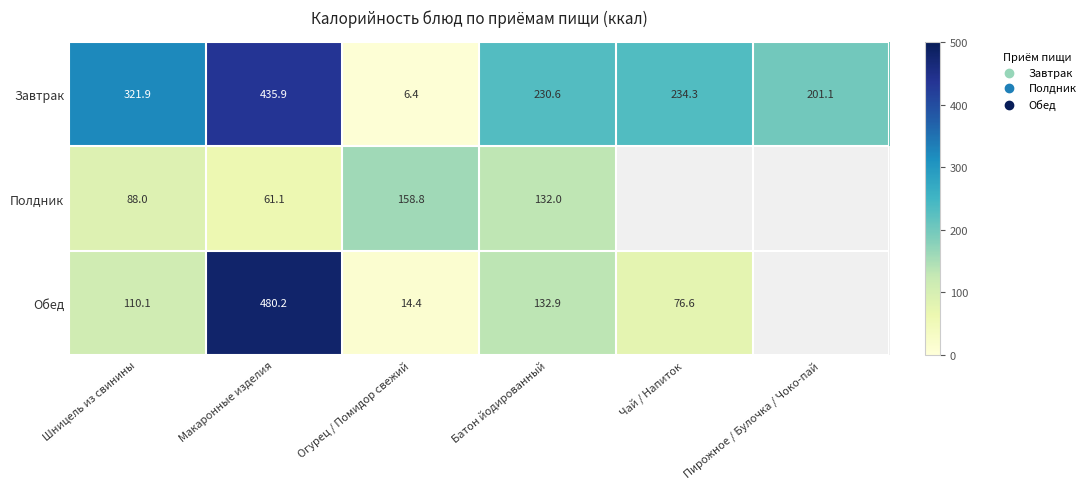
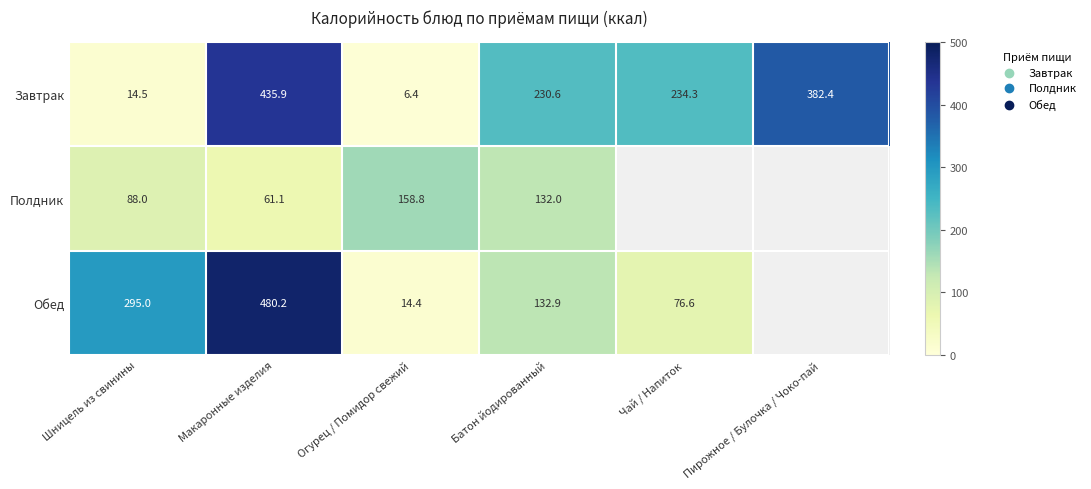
Завтрак, Шницель из свинины: 321.9 -> 14.5
Завтрак, Пирожное / Булочка / Чоко-пай: 201.1 -> 382.4
Обед, Шницель из свинины: 110.1 -> 295.0
